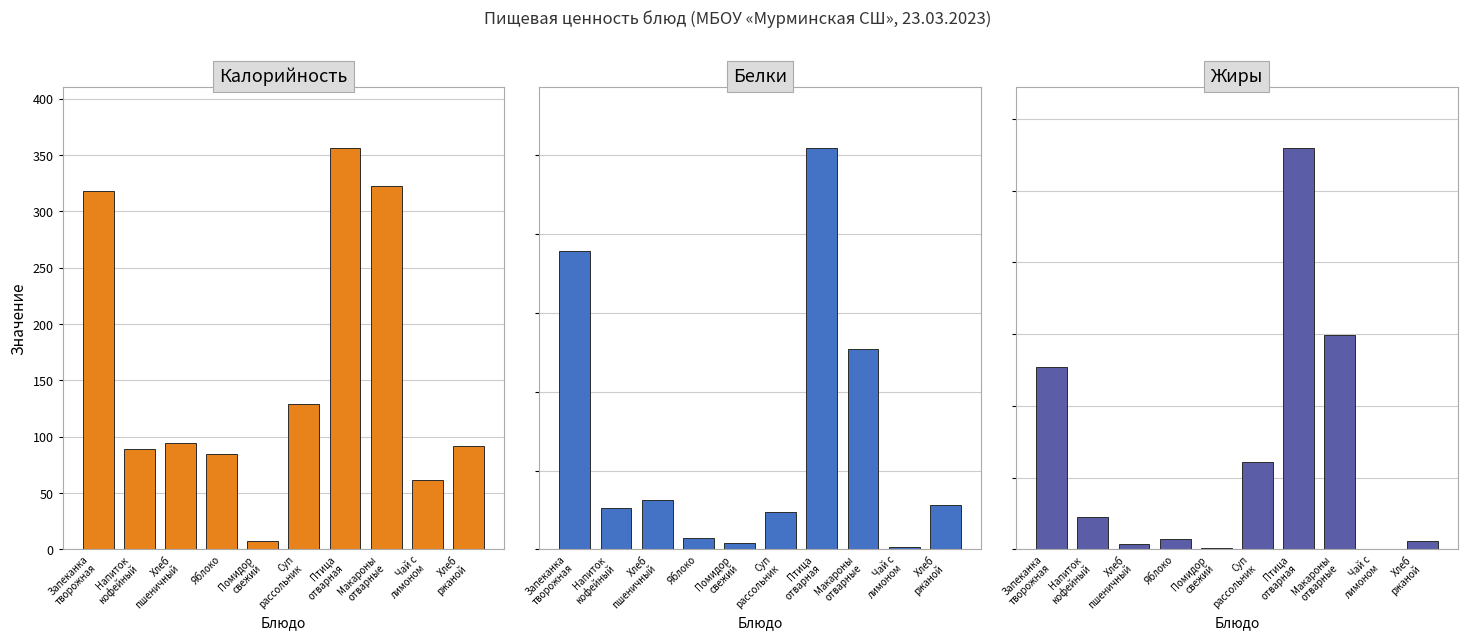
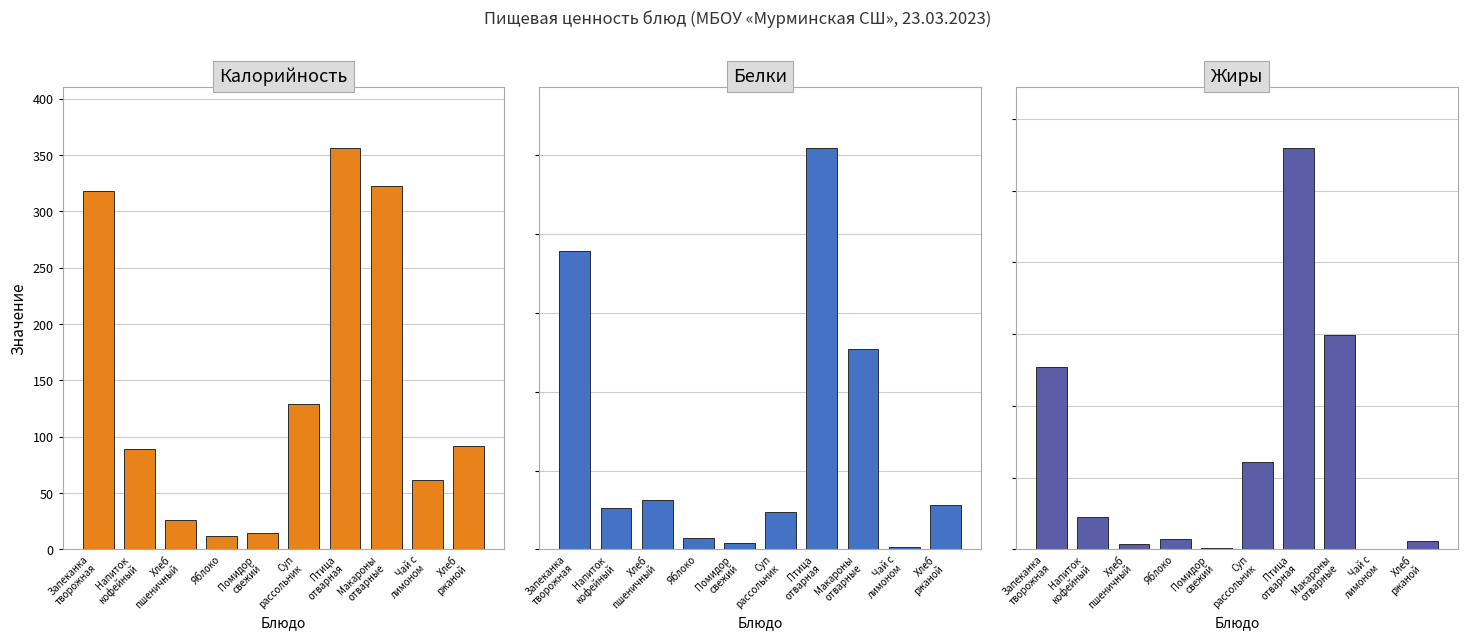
Калорийность, Хлеб пшеничный: 94 -> 26
Калорийность, Яблоко: 85 -> 12
Калорийность, Помидор свежий: 7 -> 14
